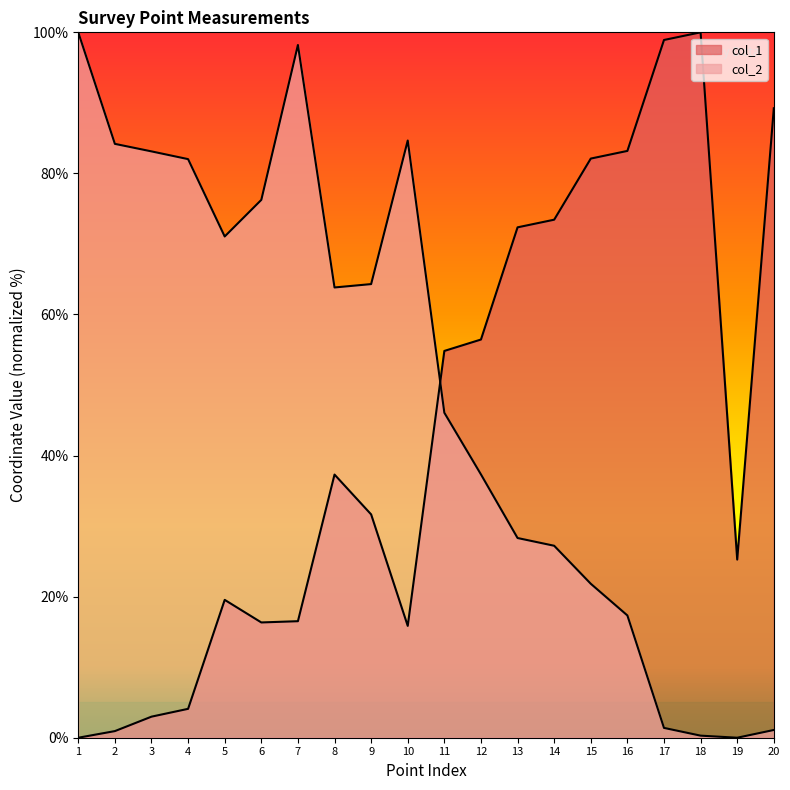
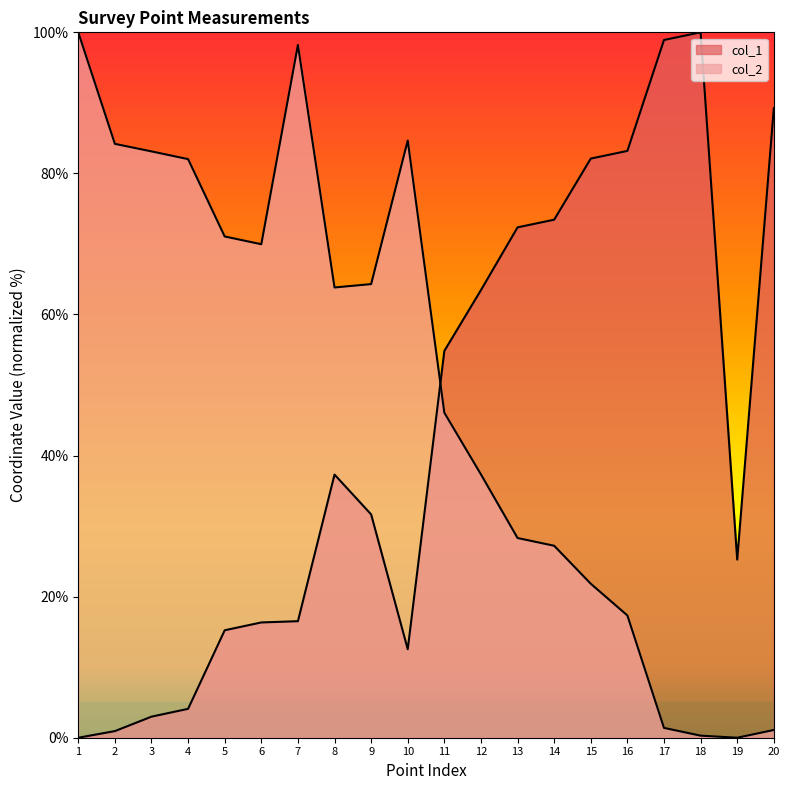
col_1, 5: 20% -> 15%
col_2, 6: 76% -> 70%
col_1, 10: 16% -> 13%
col_1, 12: 56% -> 63%
